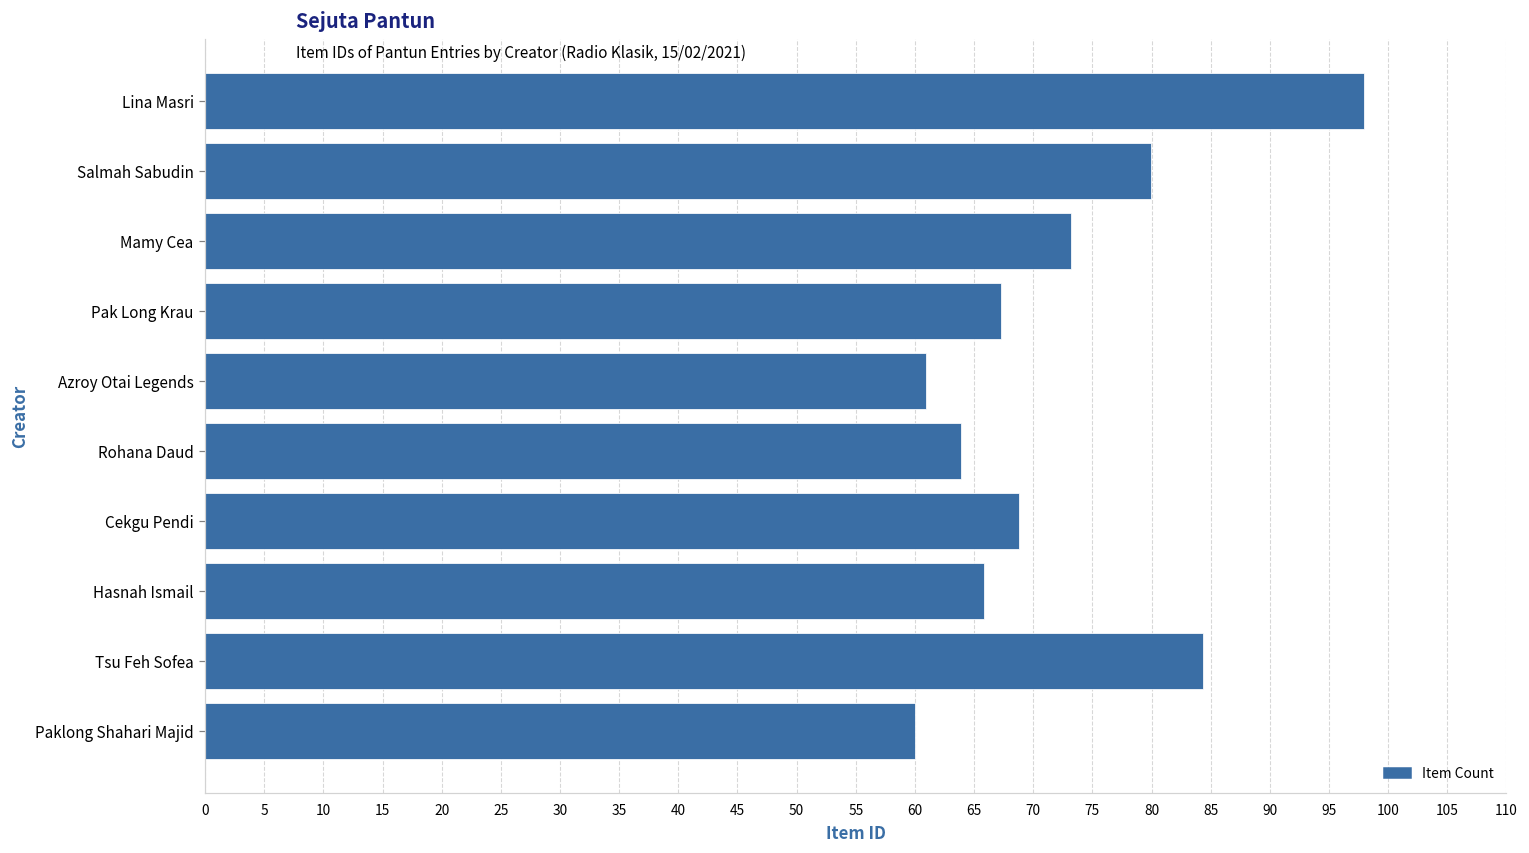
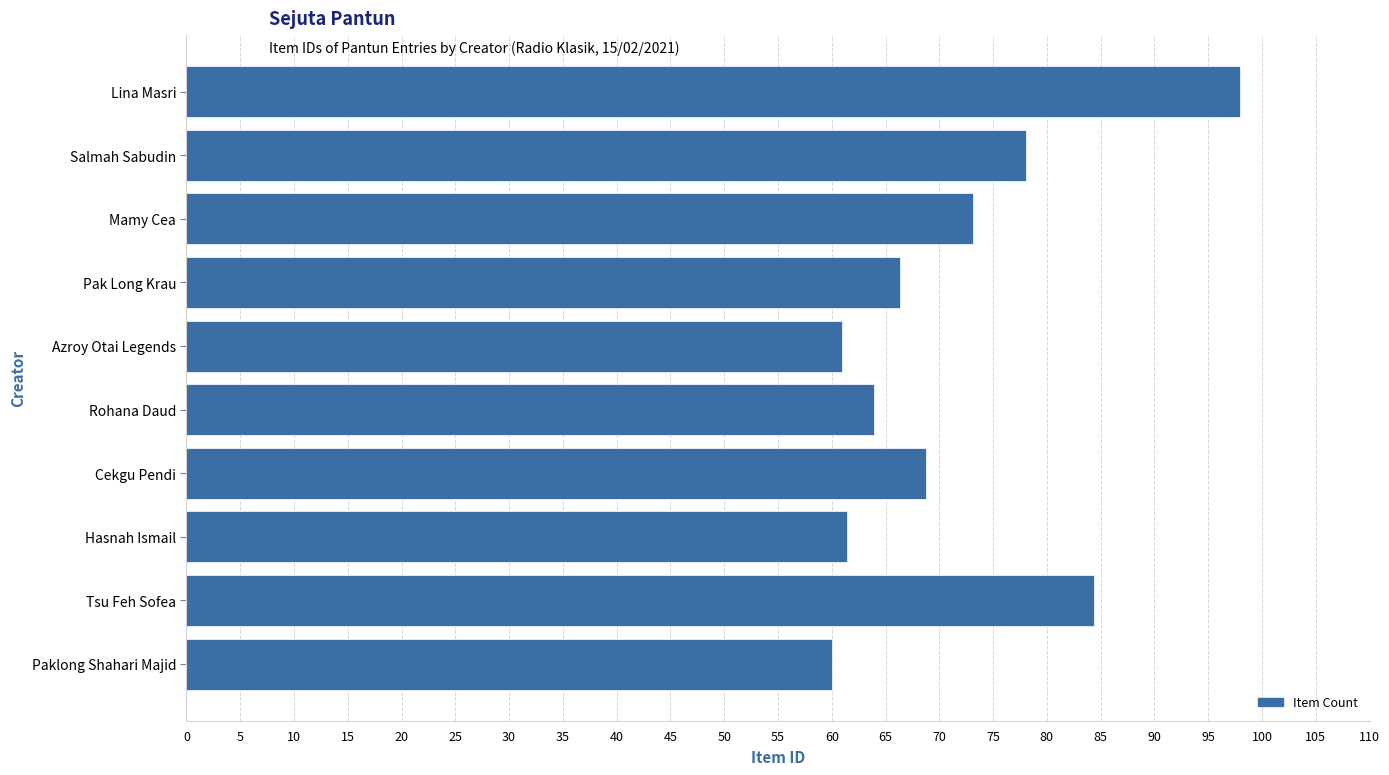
Salmah Sabudin: 80.0 -> 78.0
Pak Long Krau: 67.3 -> 66.3
Hasnah Ismail: 65.8 -> 61.5
